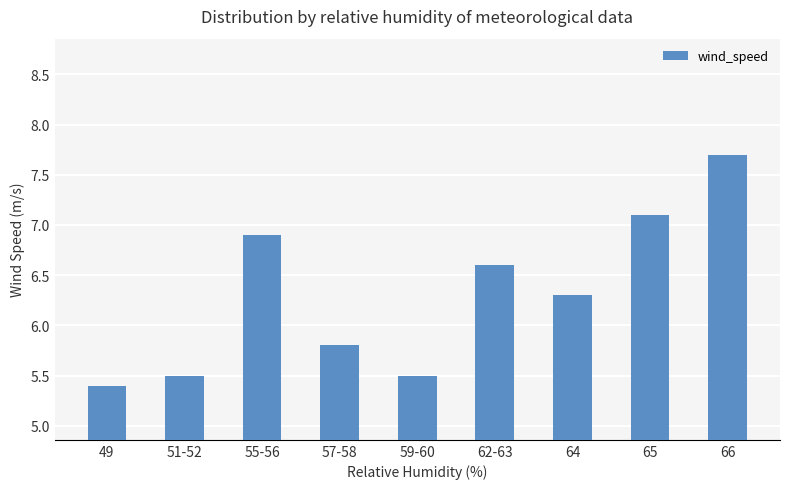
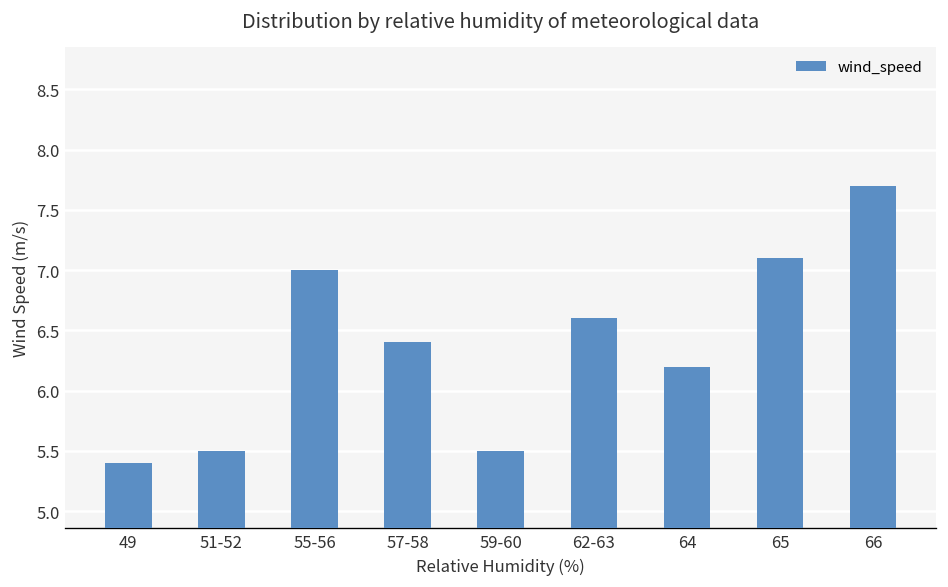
55-56: 6.9 -> 7.0
57-58: 5.8 -> 6.4
64: 6.3 -> 6.2
